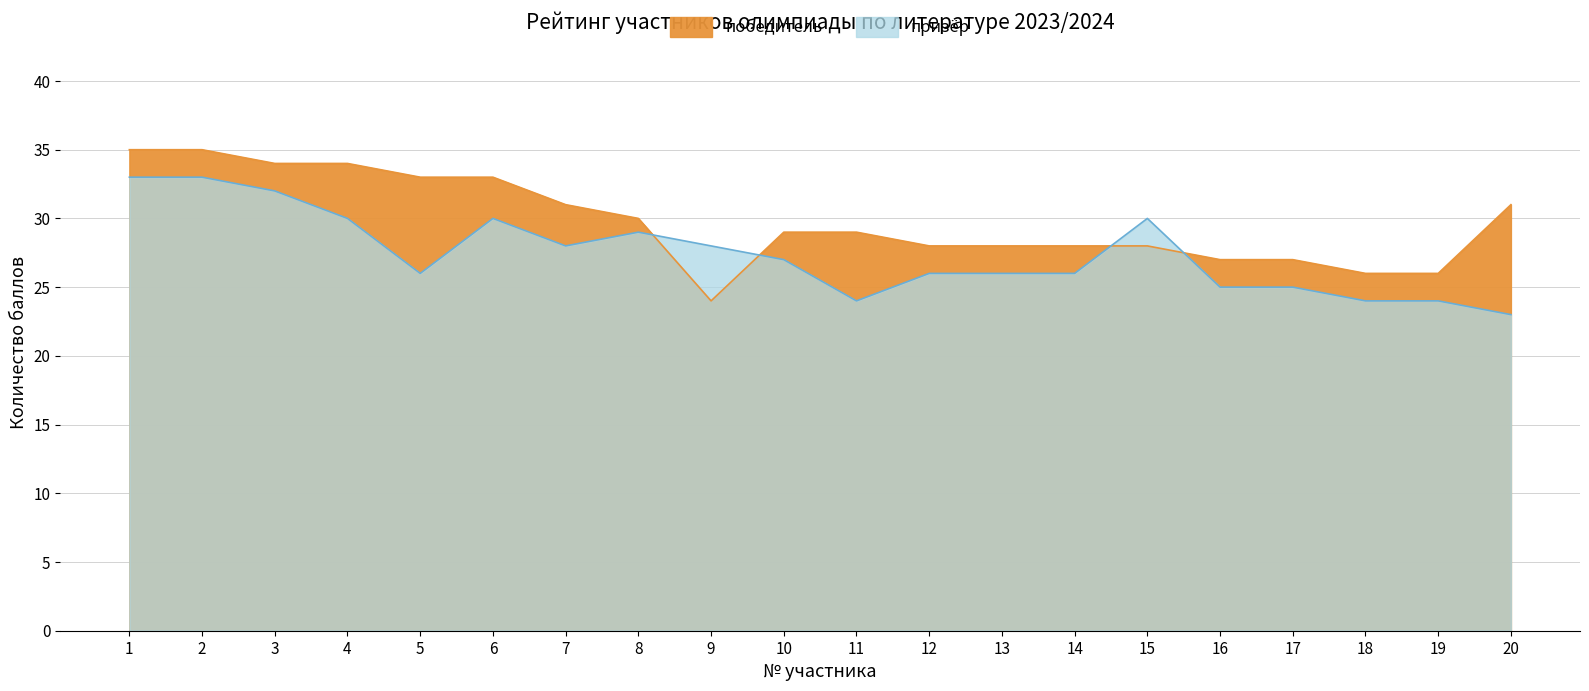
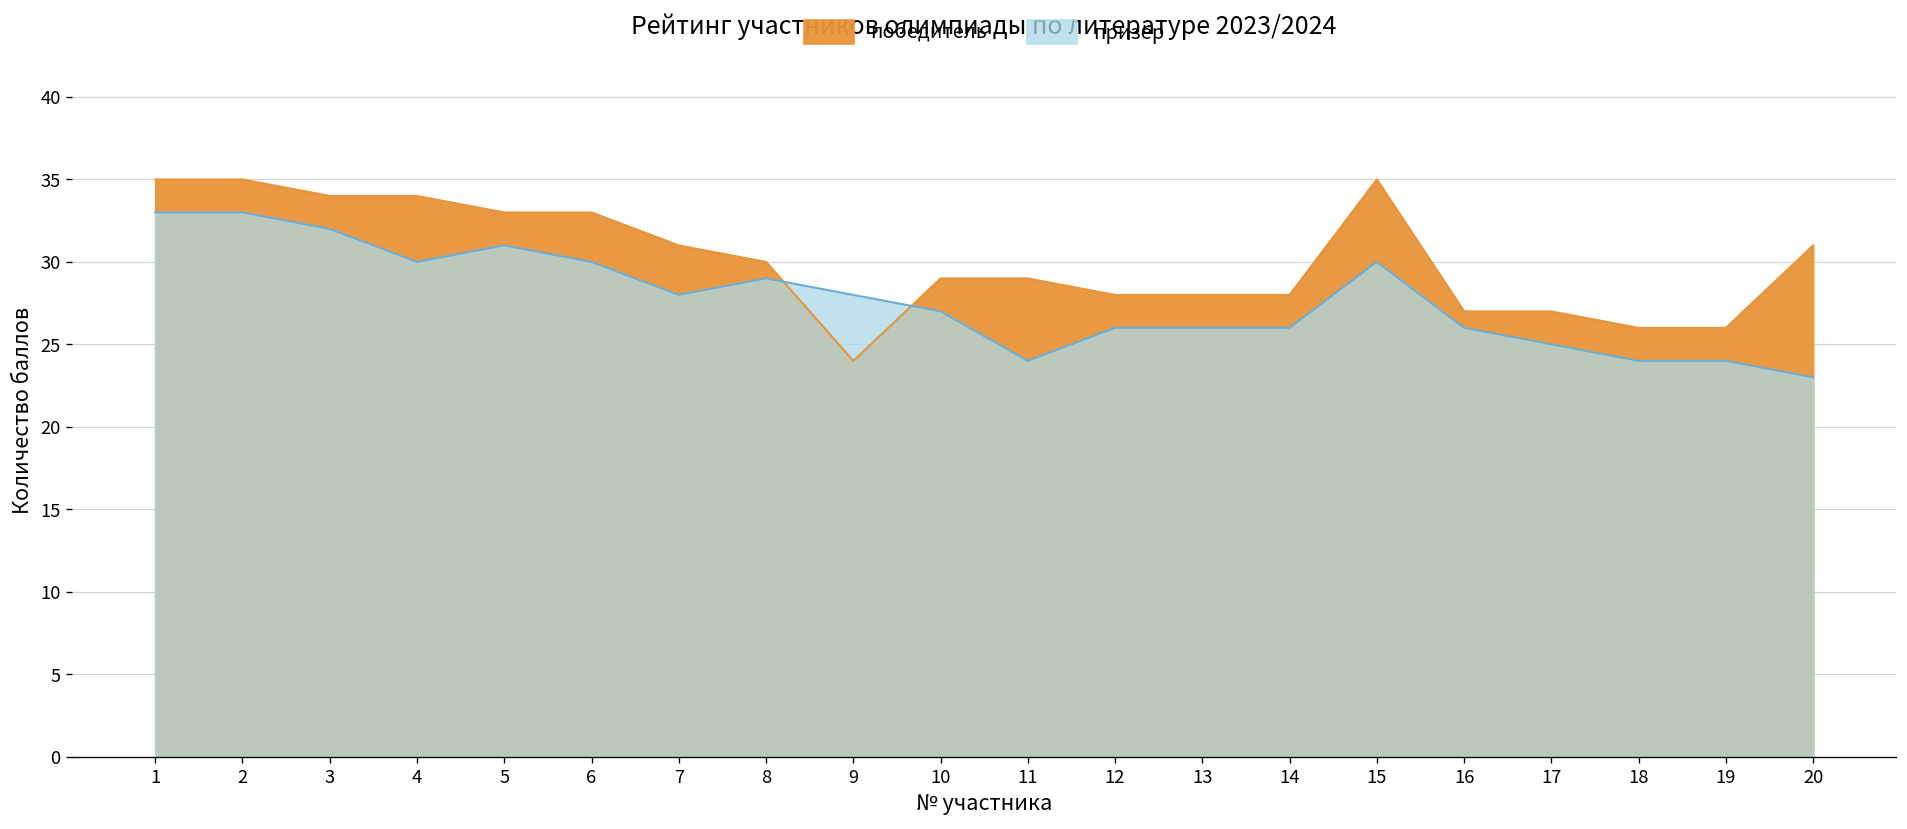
призёр, 5: 26 -> 31
победитель, 15: 28 -> 35
призёр, 16: 25 -> 26
